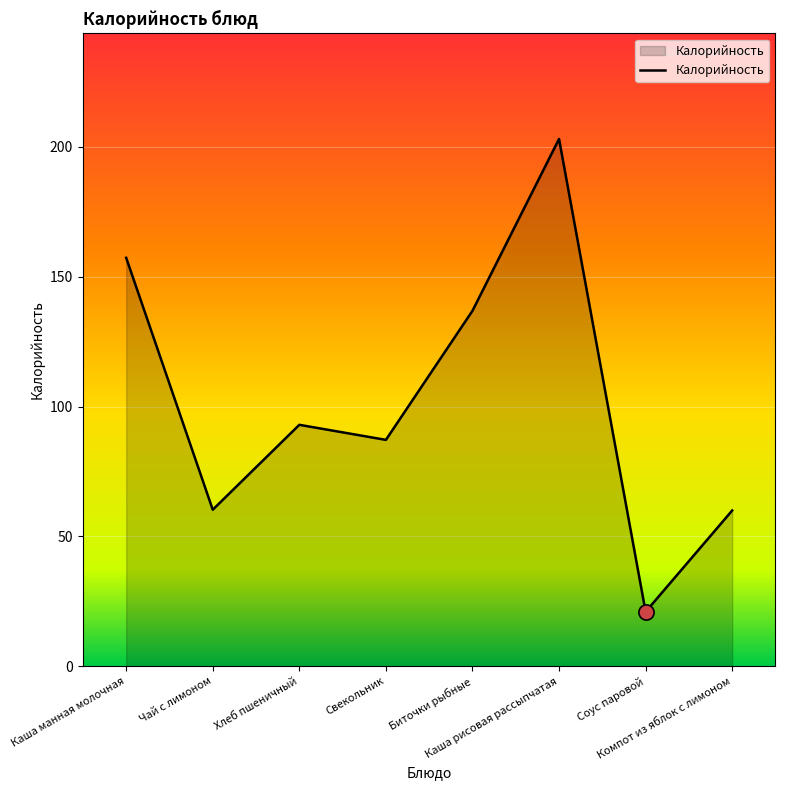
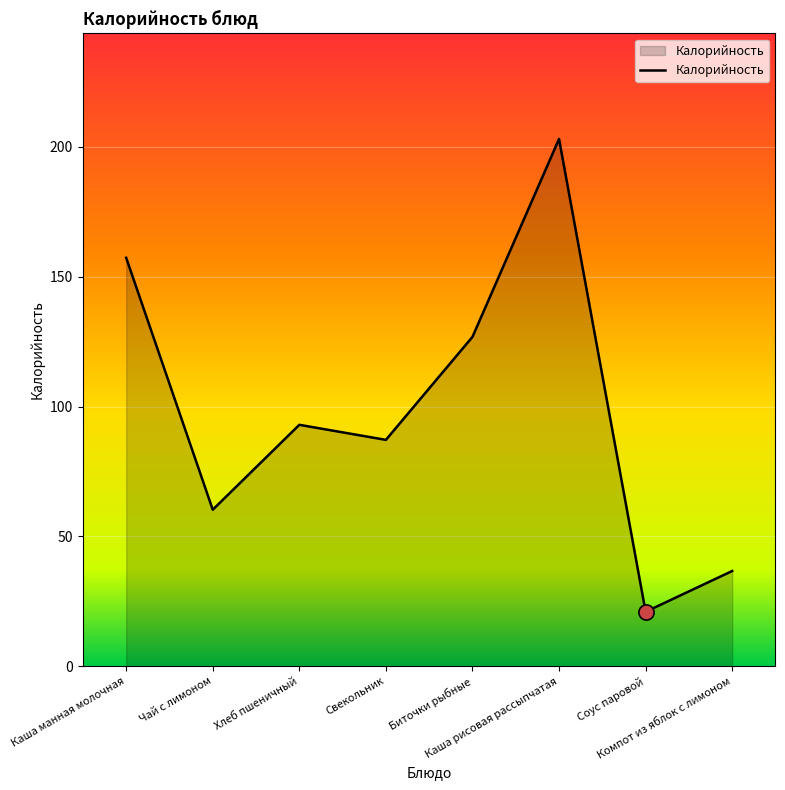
Калорийность, Биточки рыбные: 137 -> 127
Калорийность, Компот из яблок с лимоном: 60 -> 37
